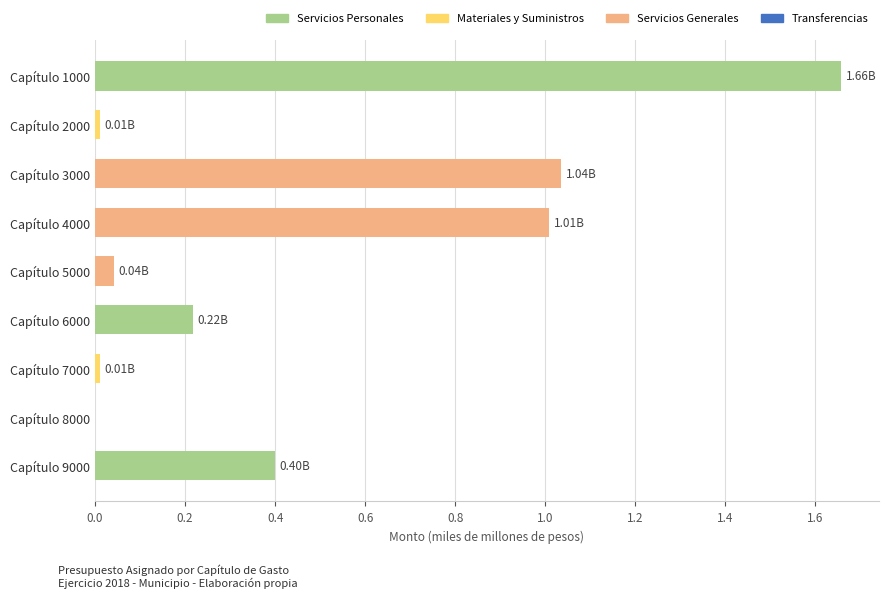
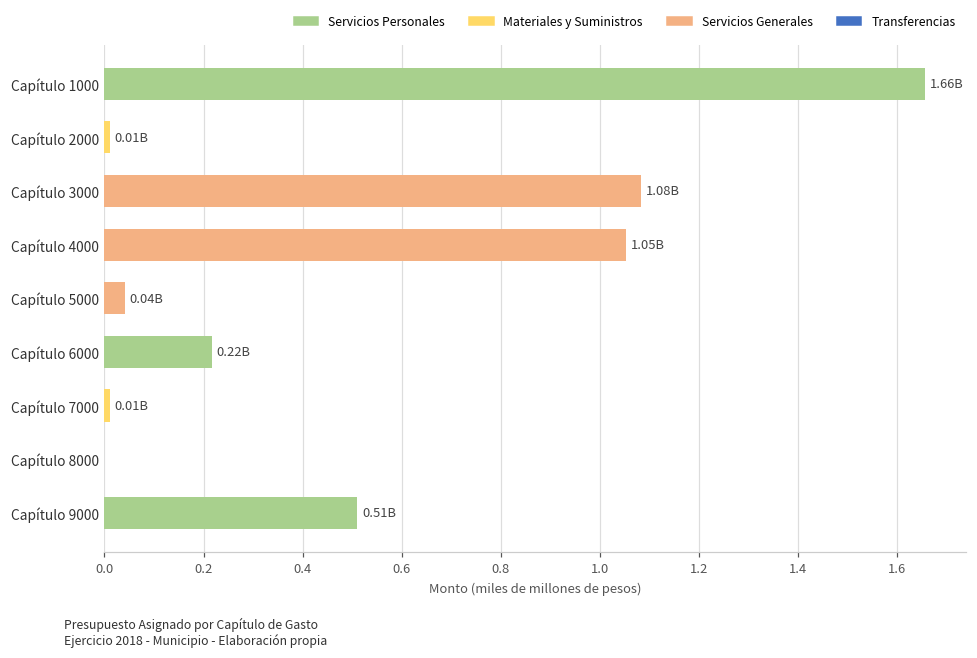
Capítulo 3000: 1.04B -> 1.08B
Capítulo 4000: 1.01B -> 1.05B
Capítulo 9000: 0.40B -> 0.51B
